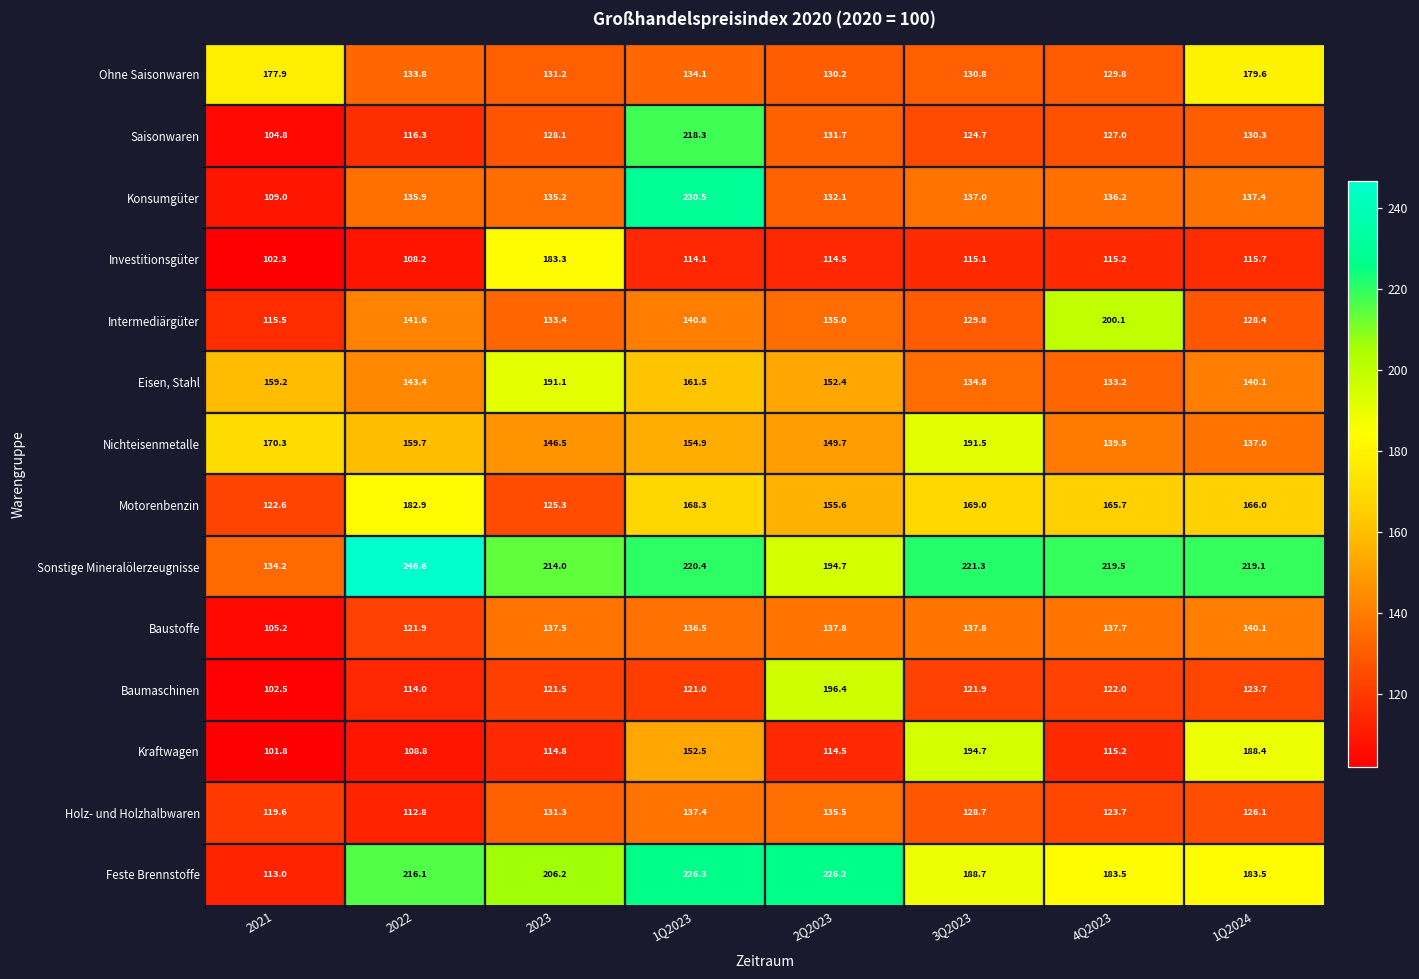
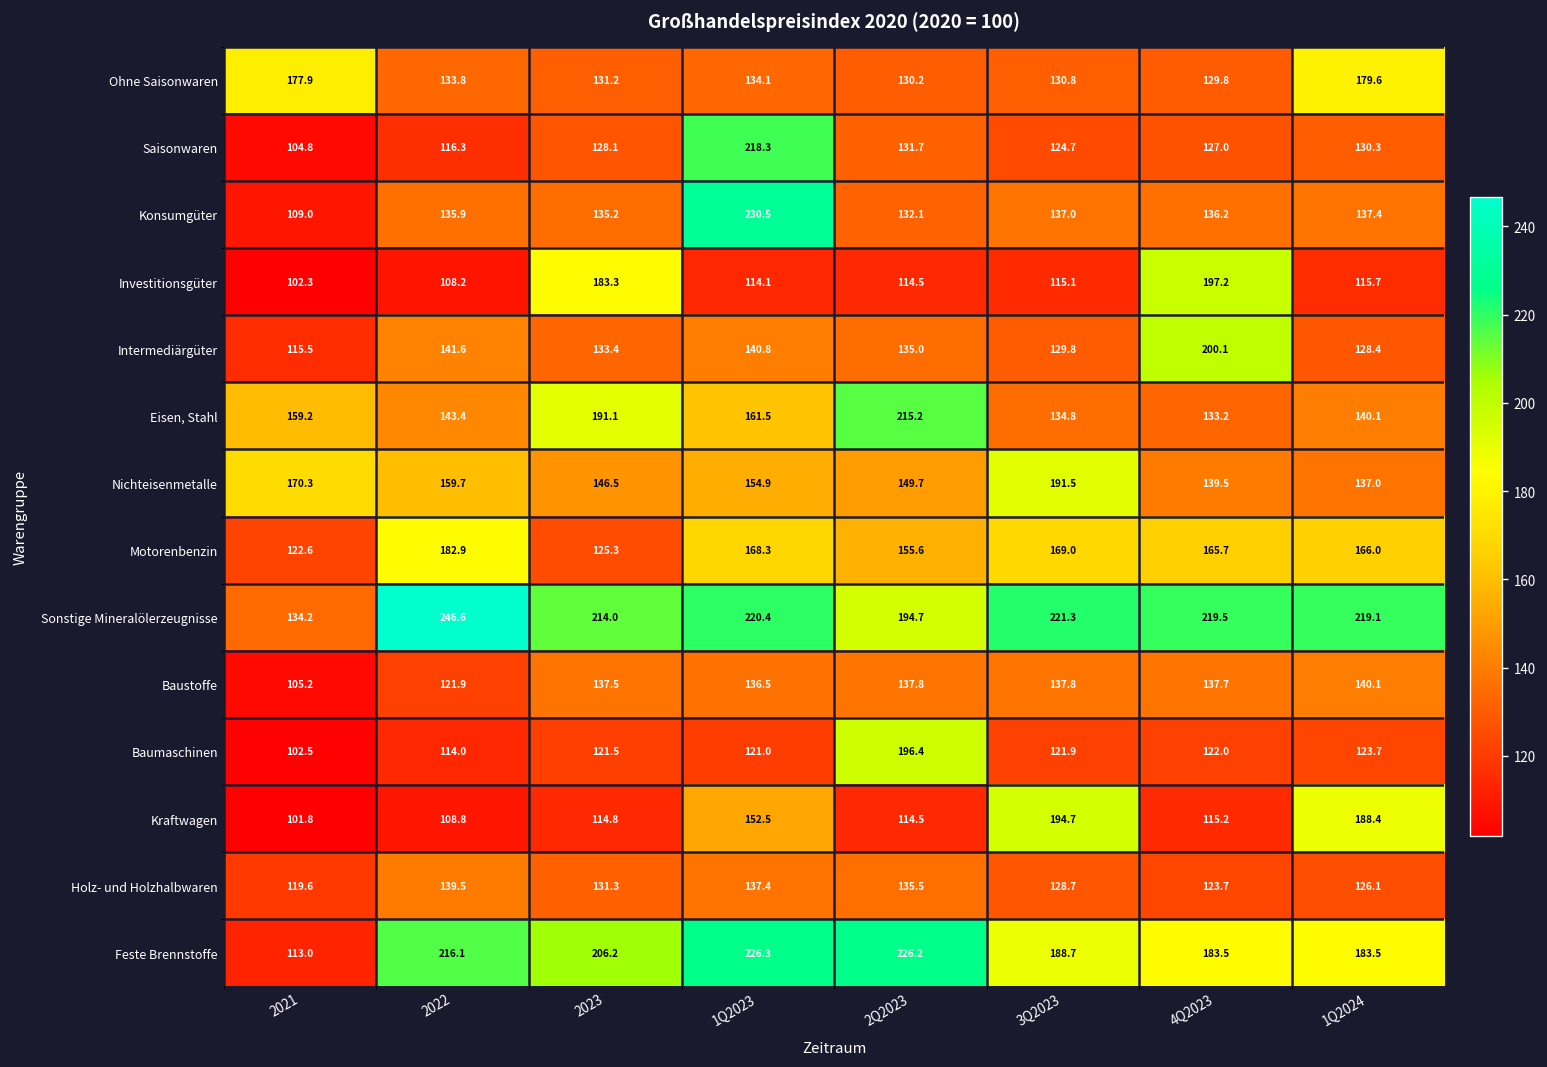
Investitionsgüter, 4Q2023: 115.2 -> 197.2
Eisen, Stahl, 2Q2023: 152.4 -> 215.2
Holz- und Holzhalbwaren, 2022: 112.8 -> 139.5
